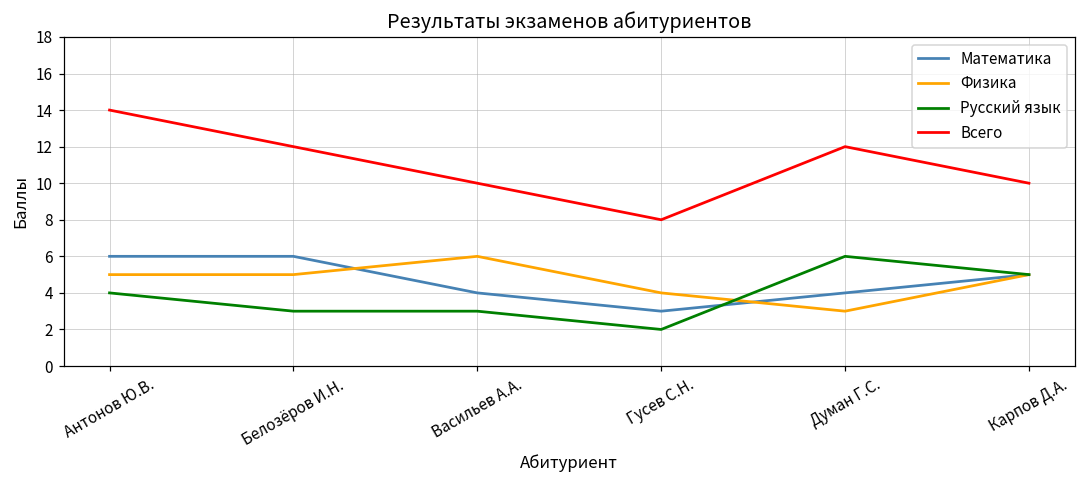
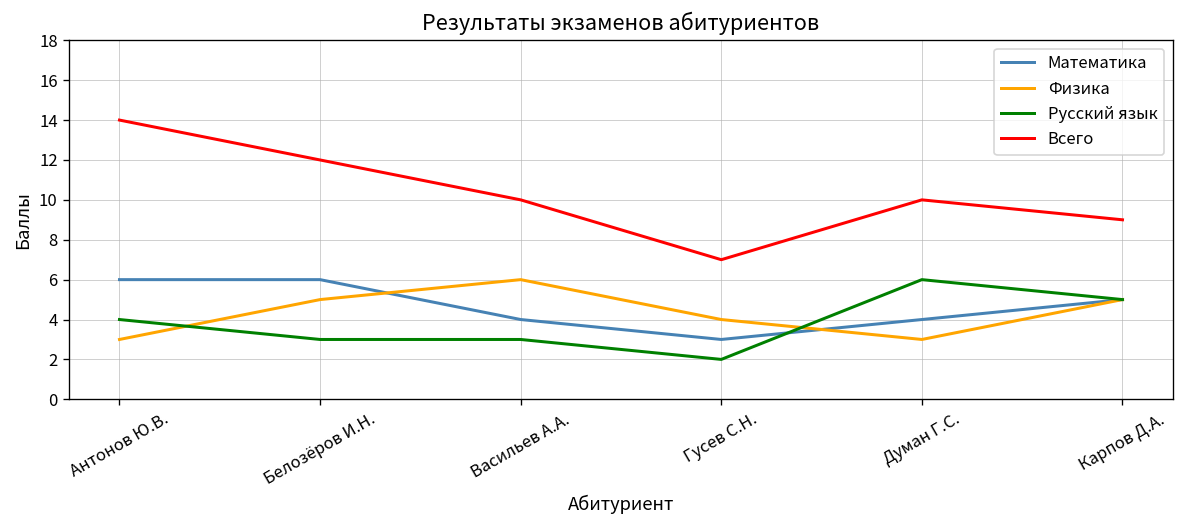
Физика, Антонов Ю.В.: 5 -> 3
Всего, Гусев С.Н.: 8 -> 7
Всего, Думан Г.С.: 12 -> 10
Всего, Карпов Д.А.: 10 -> 9
